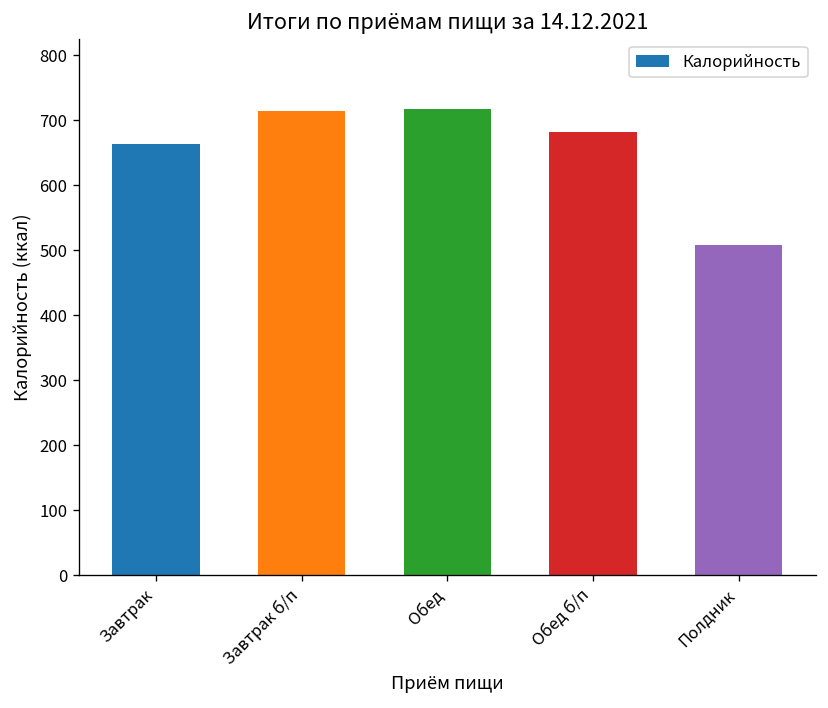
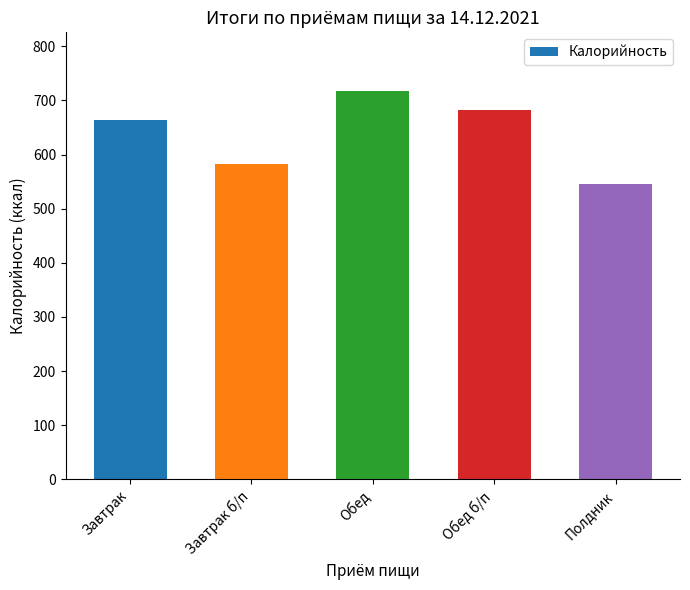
Завтрак б/п: 710 -> 580
Полдник: 510 -> 550
